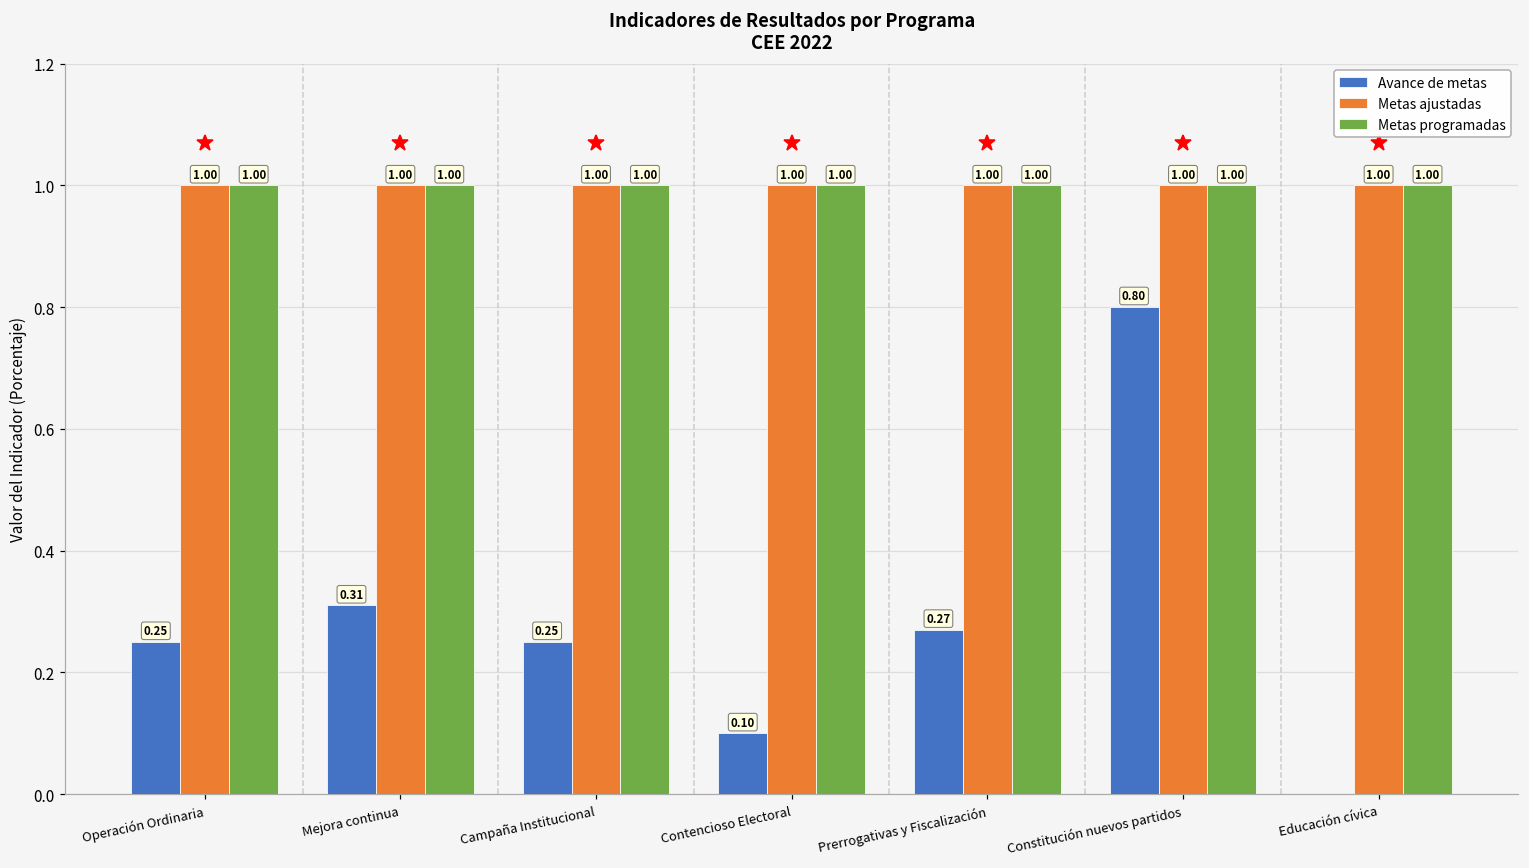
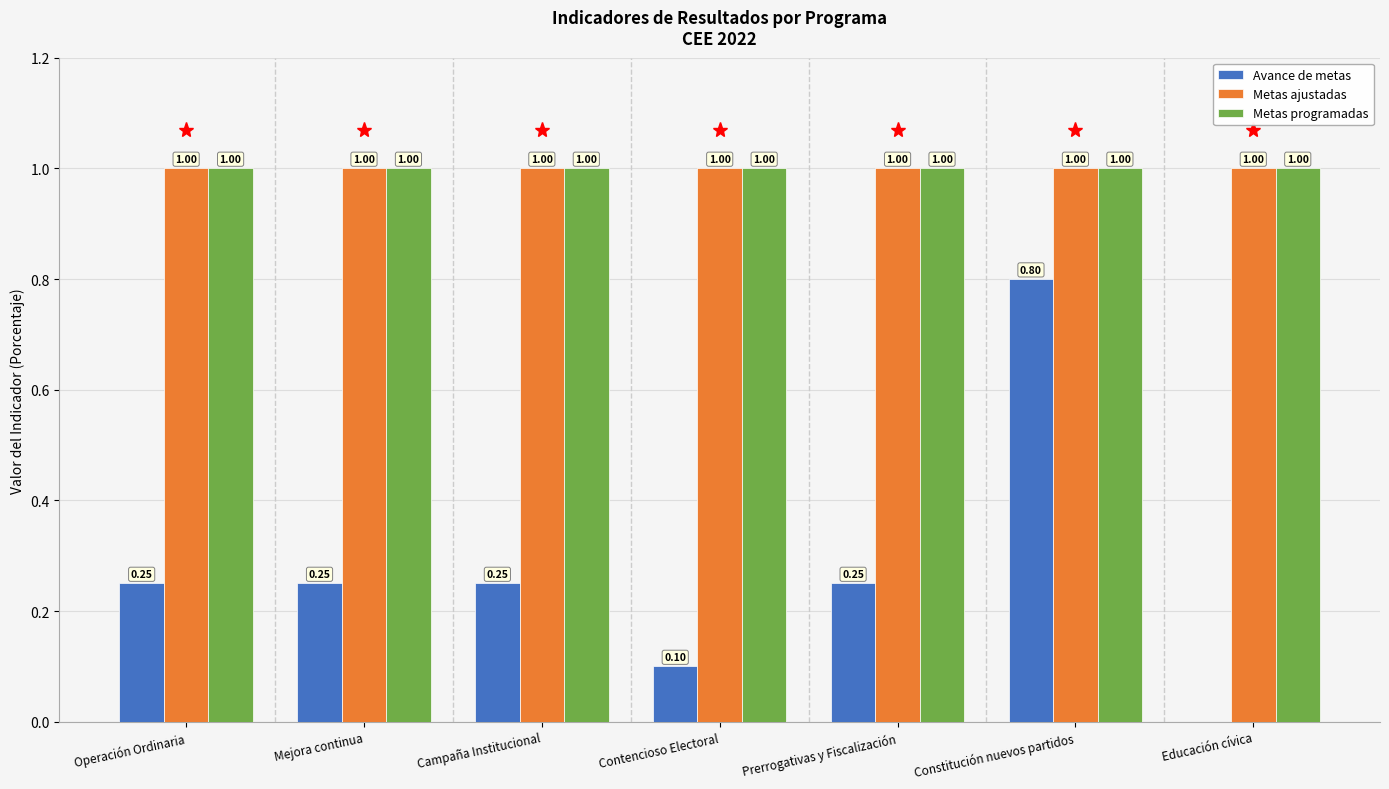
Avance de metas, Mejora continua: 0.31 -> 0.25
Avance de metas, Prerrogativas y Fiscalización: 0.27 -> 0.25
